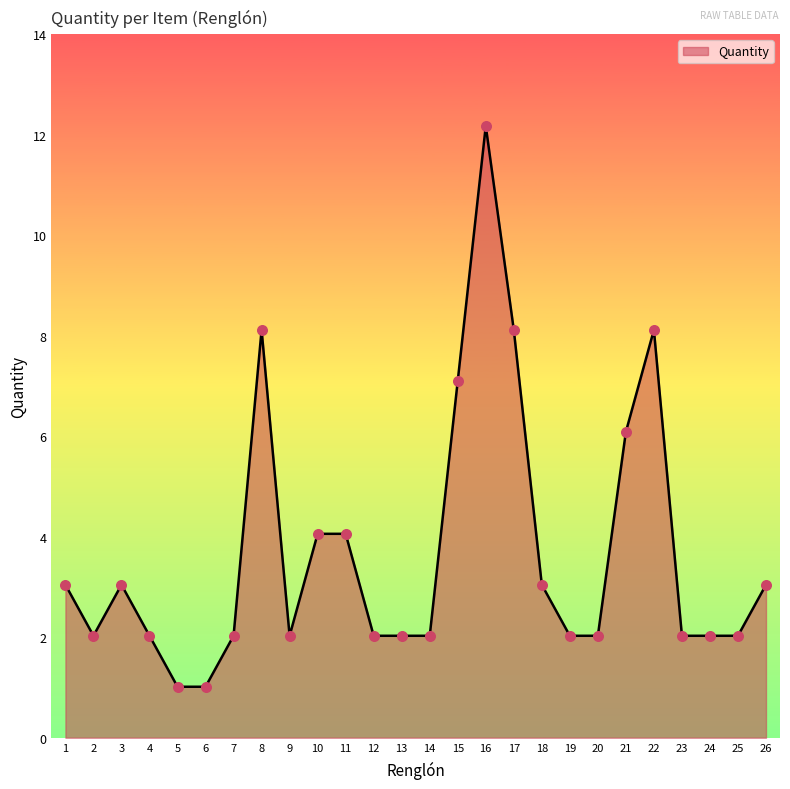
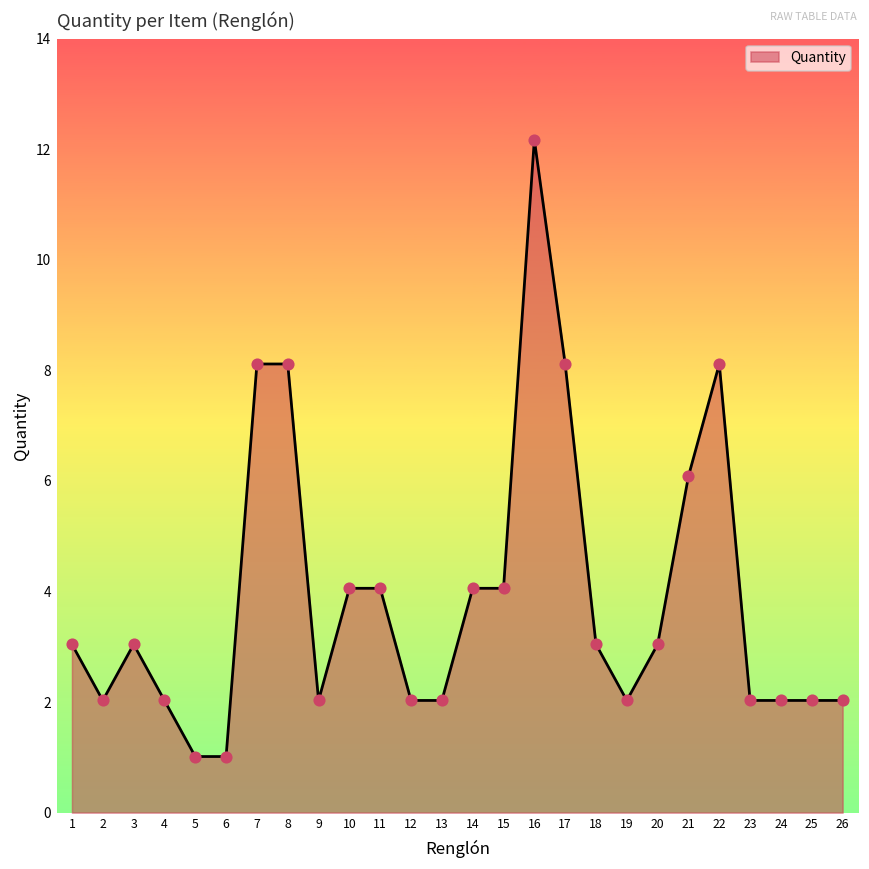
7: 2 -> 8
14: 2 -> 4
15: 7 -> 4
20: 2 -> 3
26: 3 -> 2
